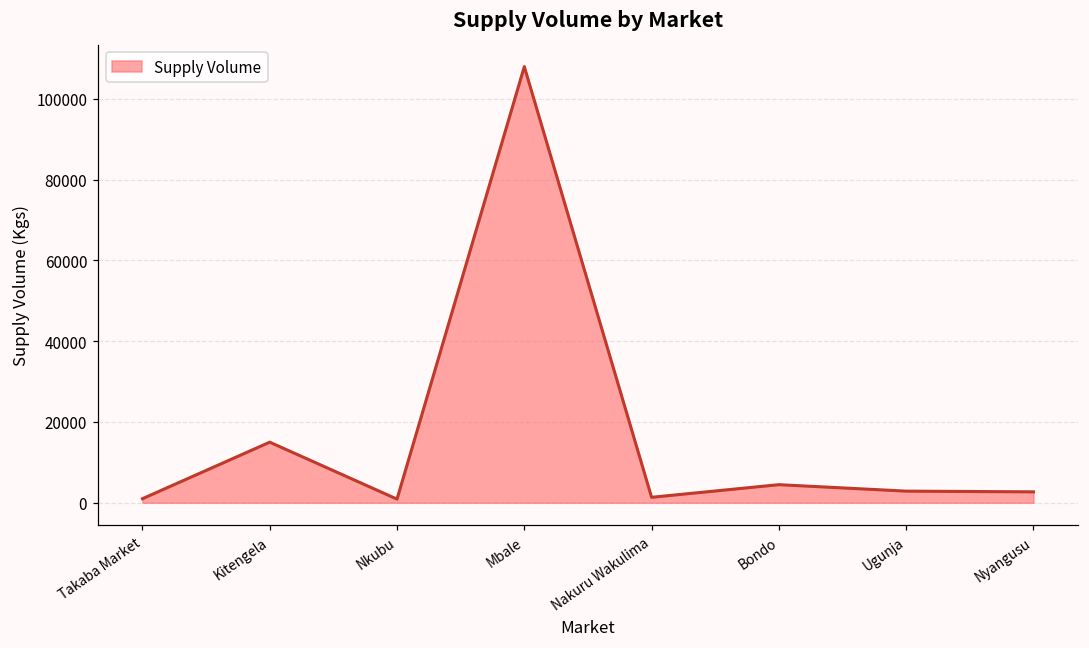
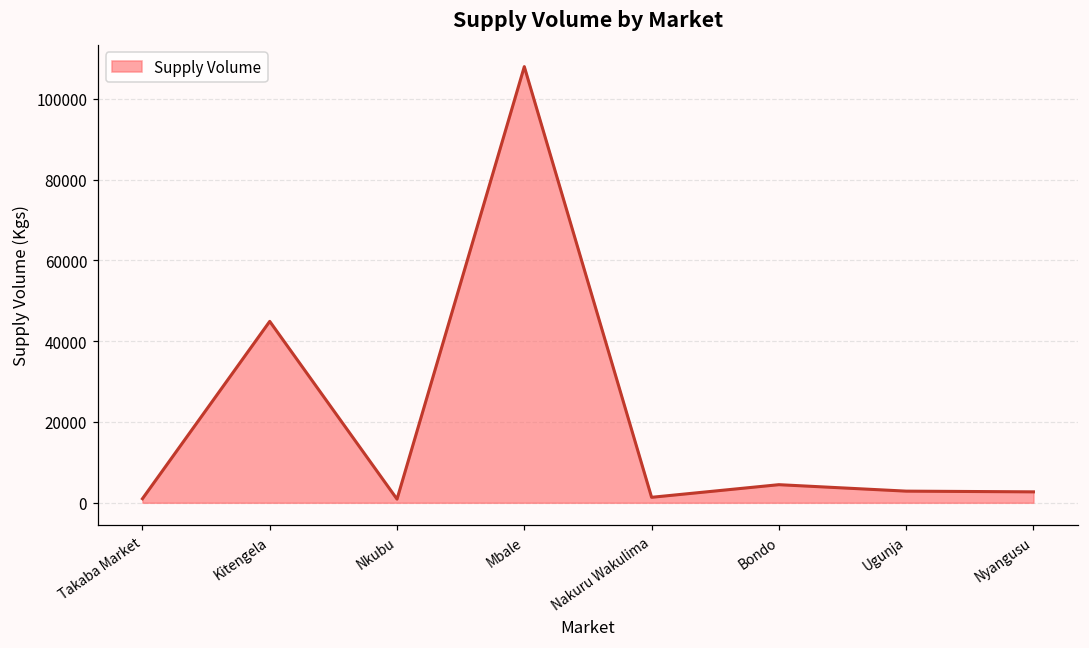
Kitengela: 15000 -> 45000
